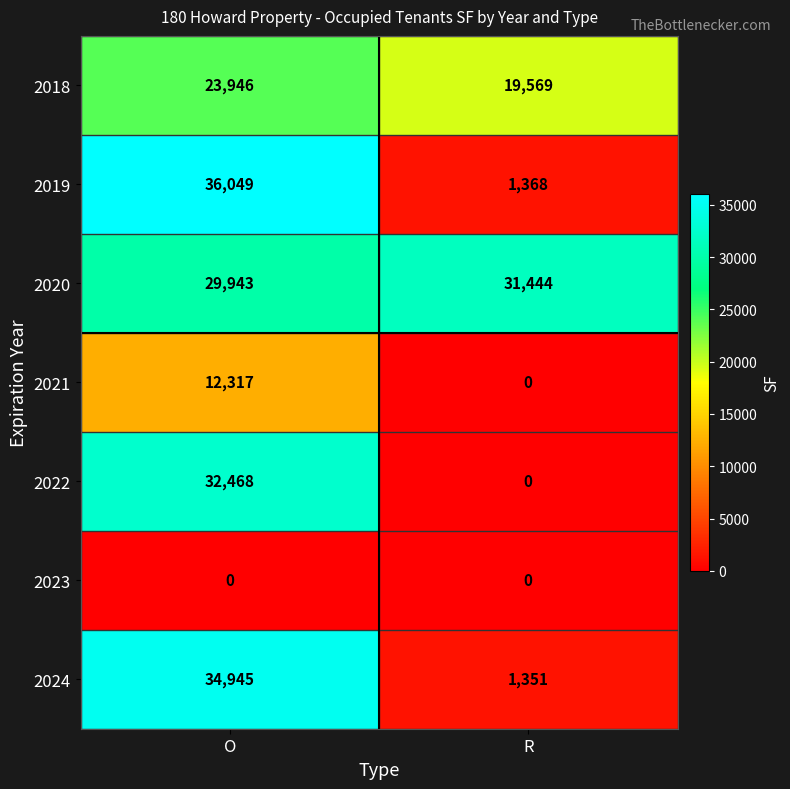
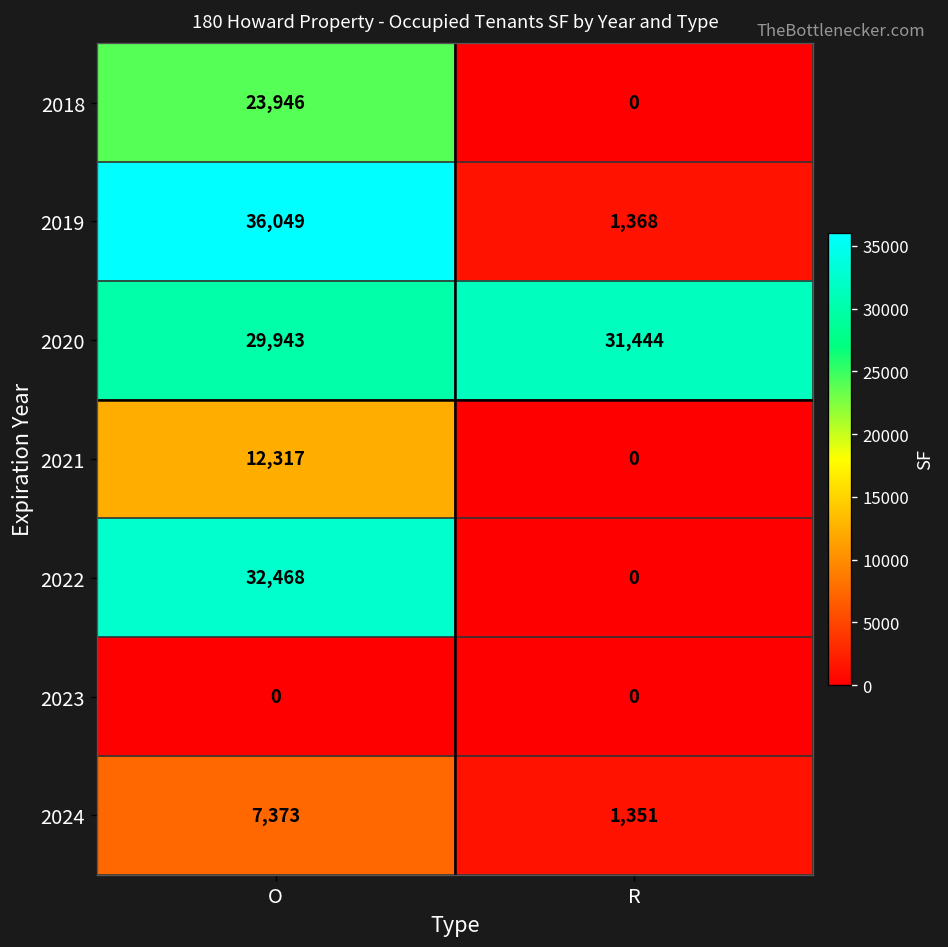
2018, R: 19,569 -> 0
2024, O: 34,945 -> 7,373
